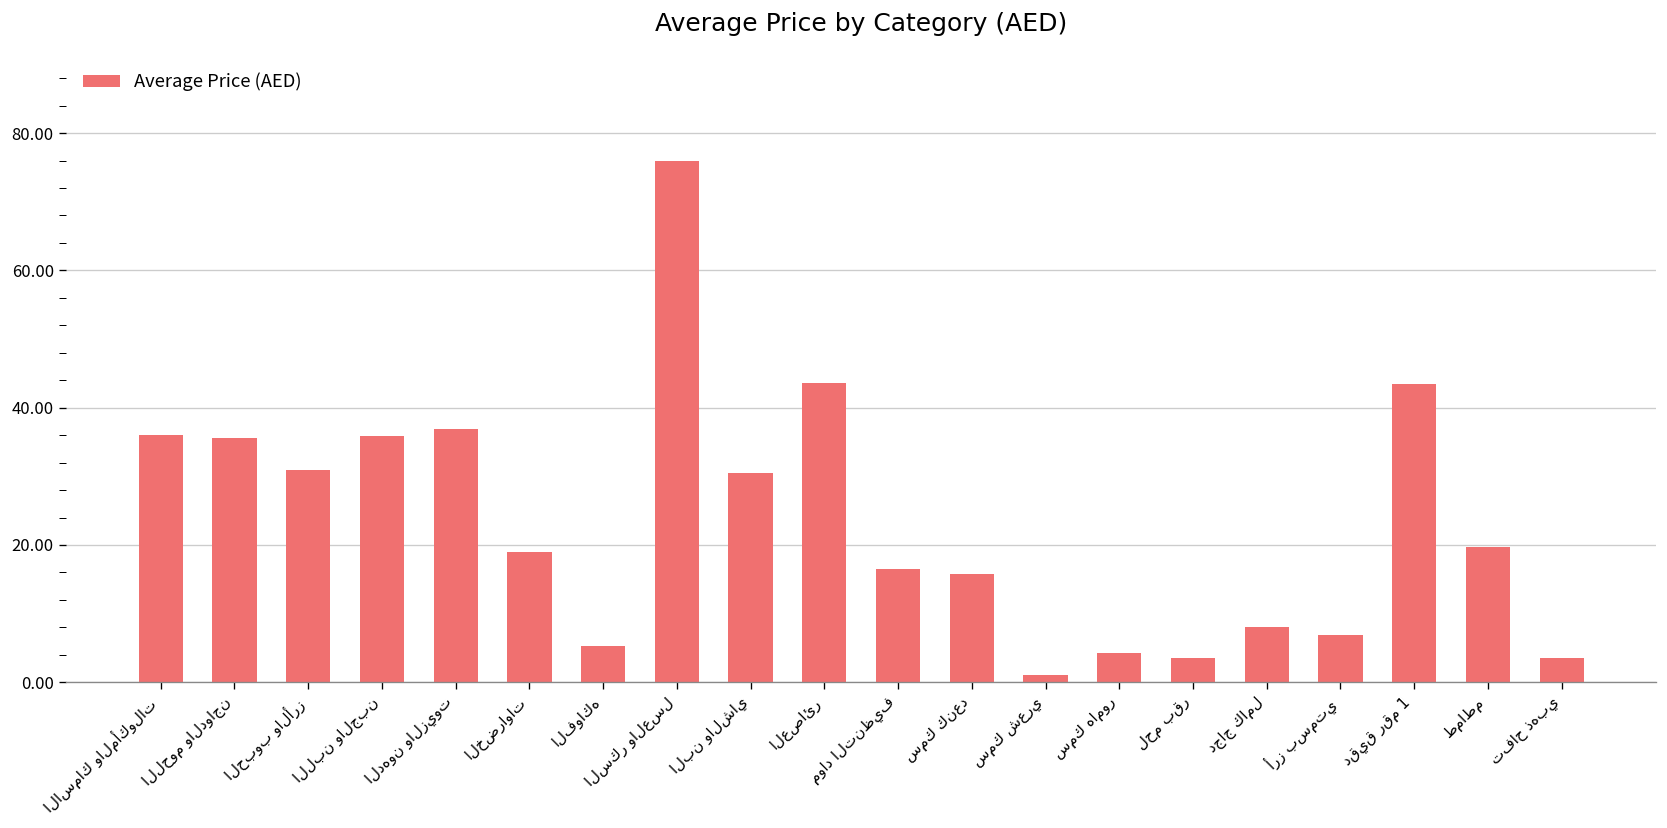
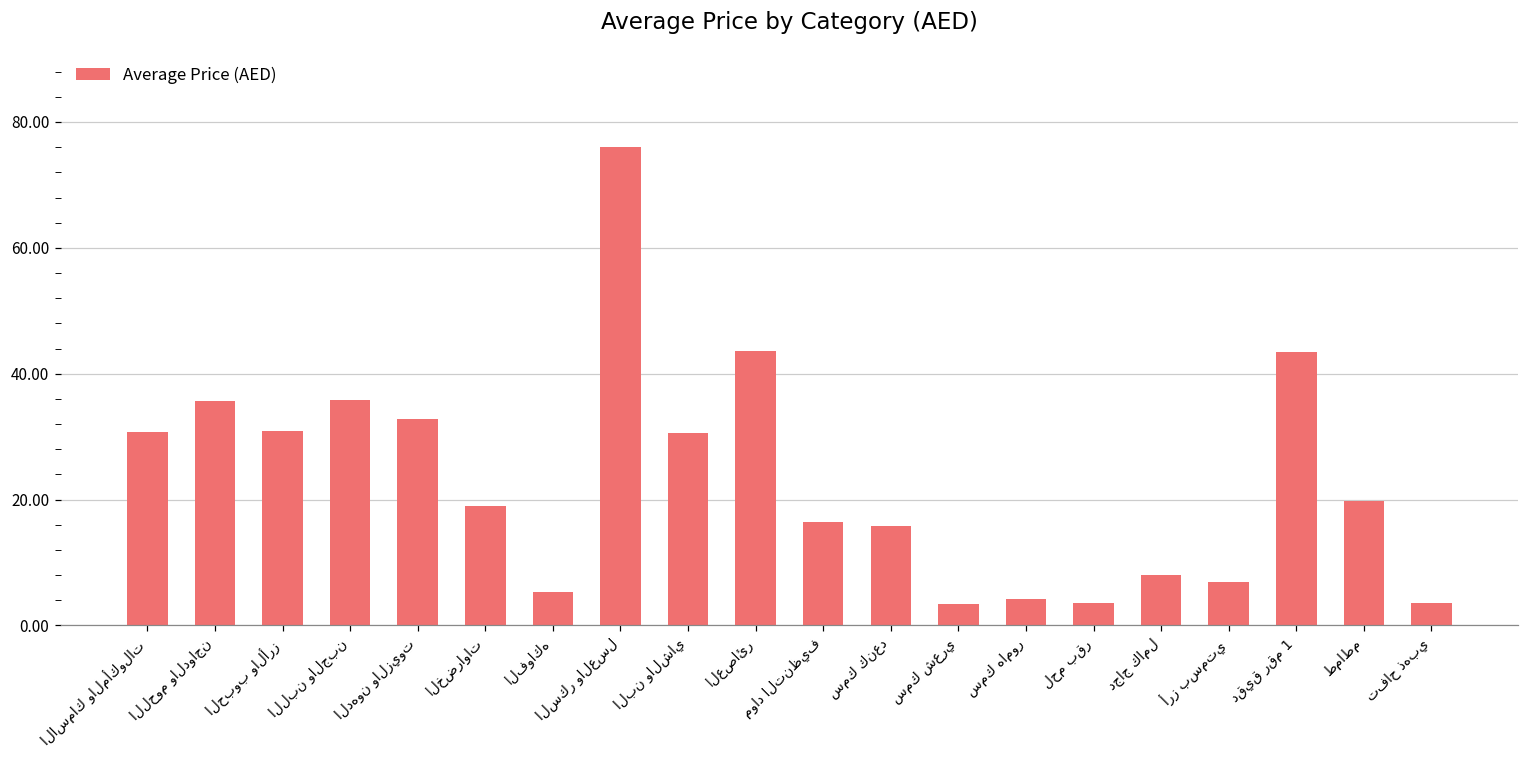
الاسماك والمأكولات: 36 -> 31
الدهون والزيوت: 37 -> 33
سمك شعري: 1 -> 3
